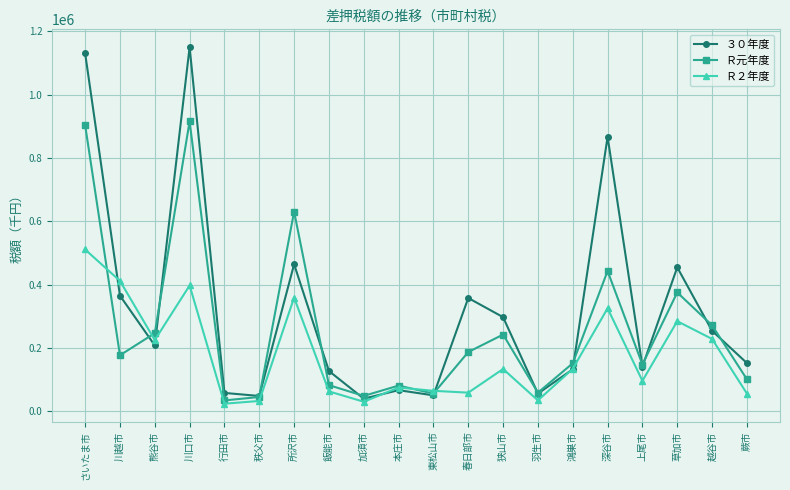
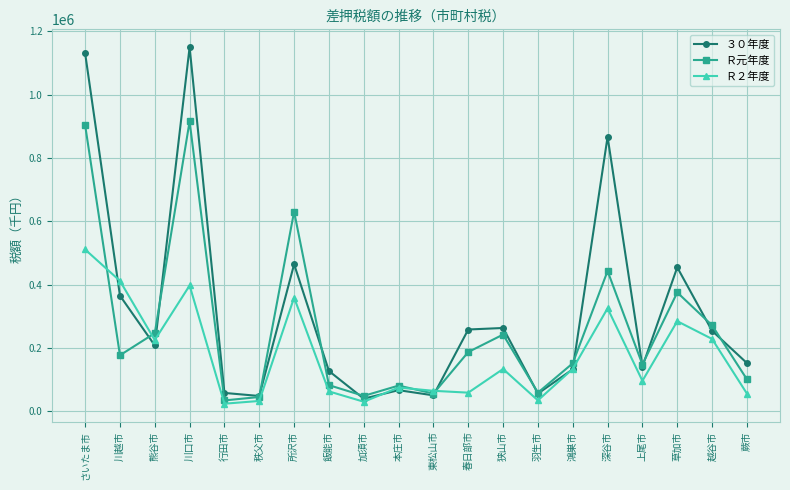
３０年度, 春日部市: 360000 -> 260000
３０年度, 狭山市: 300000 -> 260000
